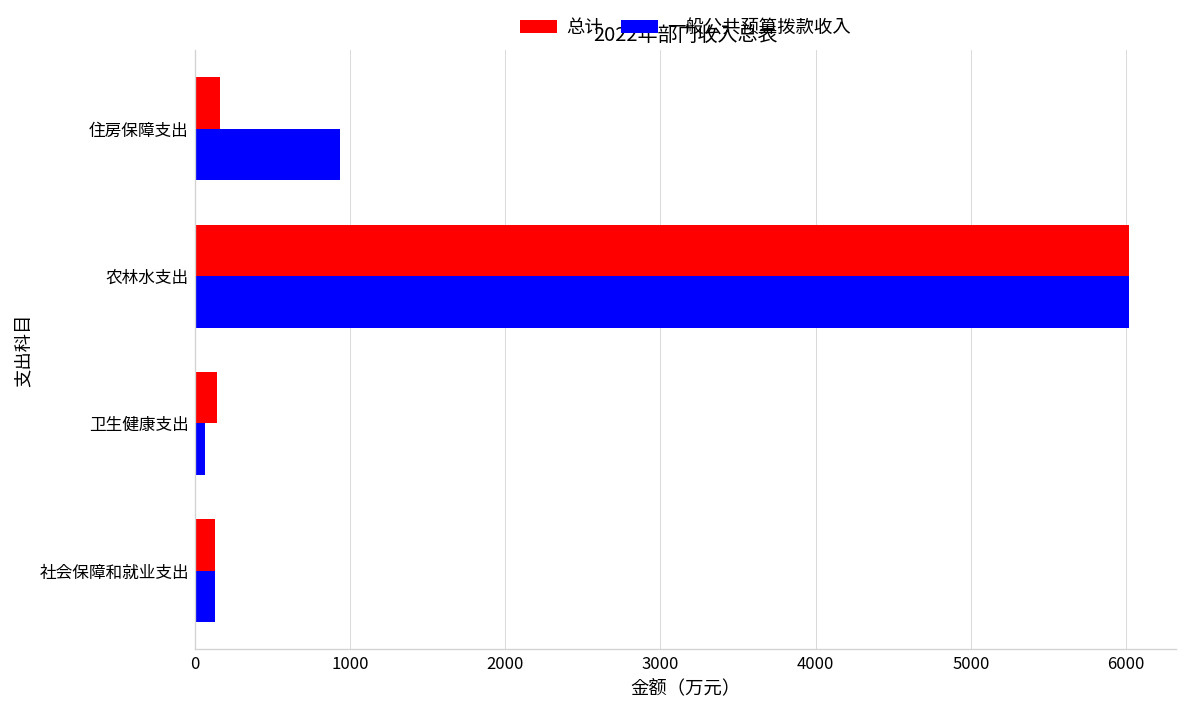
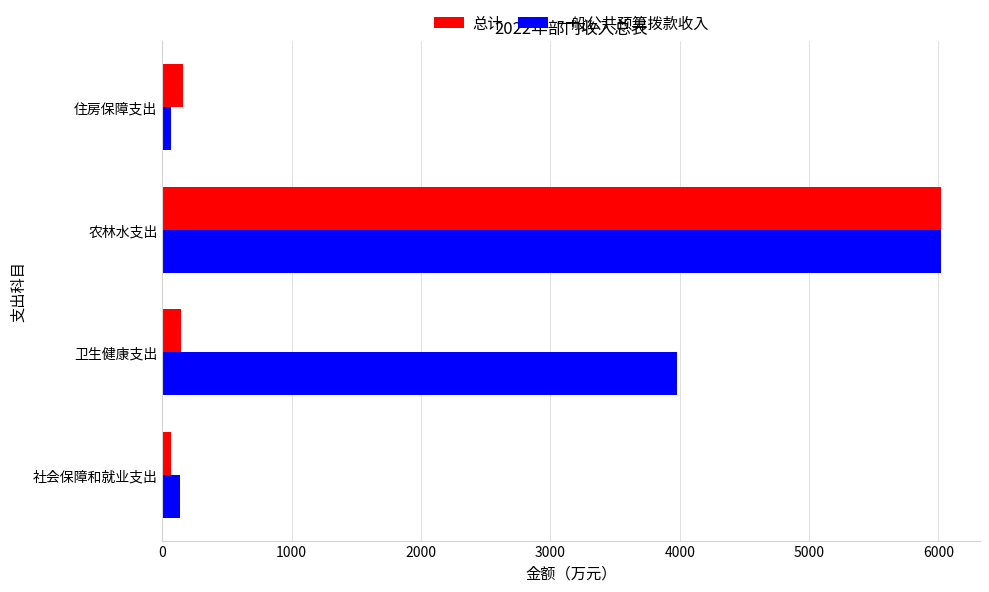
一般公共预算拨款收入, 住房保障支出: 930 -> 60
一般公共预算拨款收入, 卫生健康支出: 70 -> 3980
总计, 社会保障和就业支出: 130 -> 70
